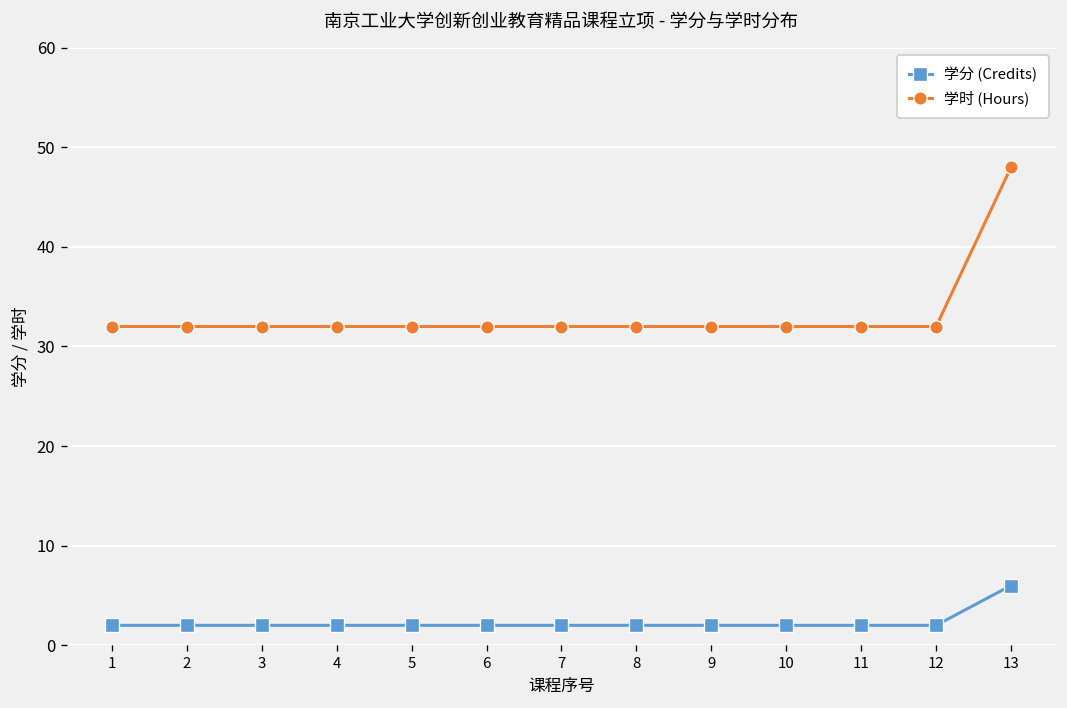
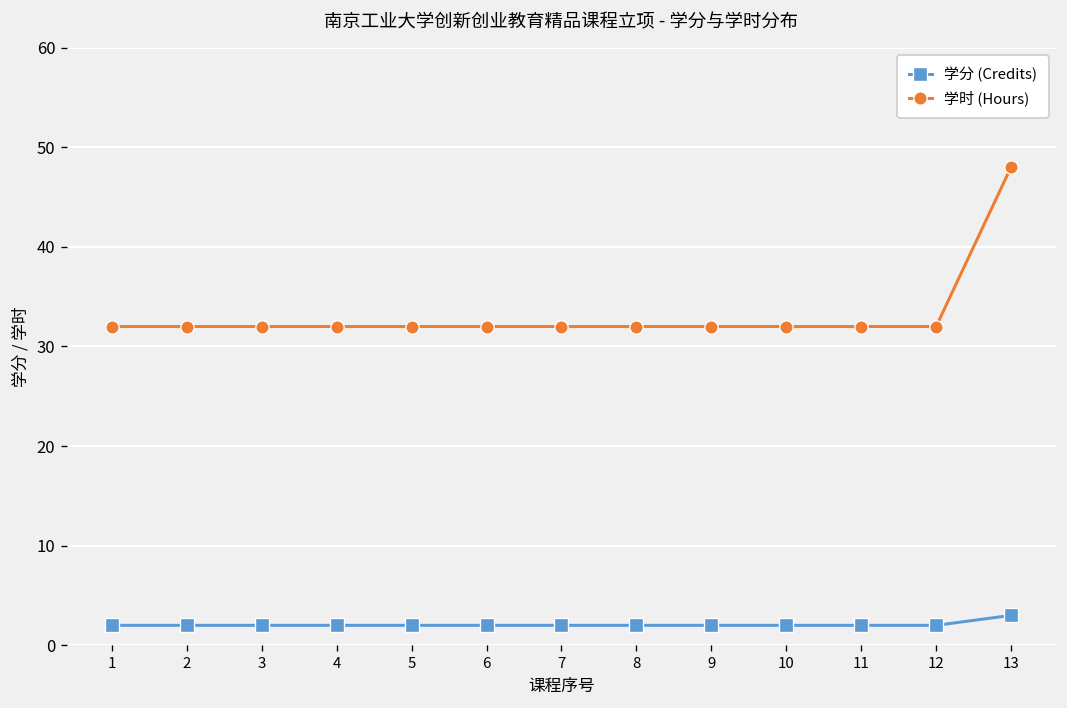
学分 (Credits), 13: 6 -> 3
